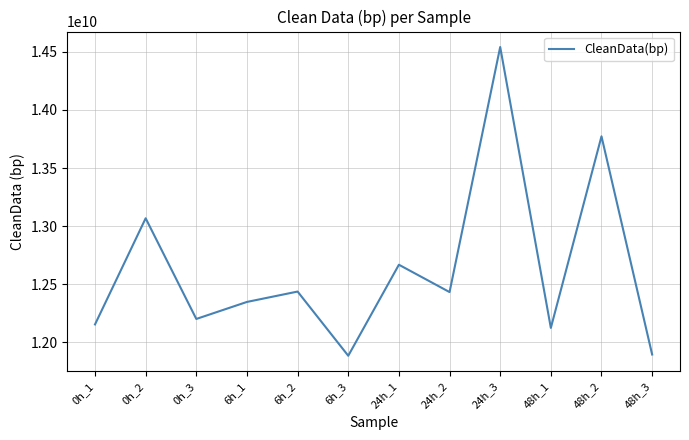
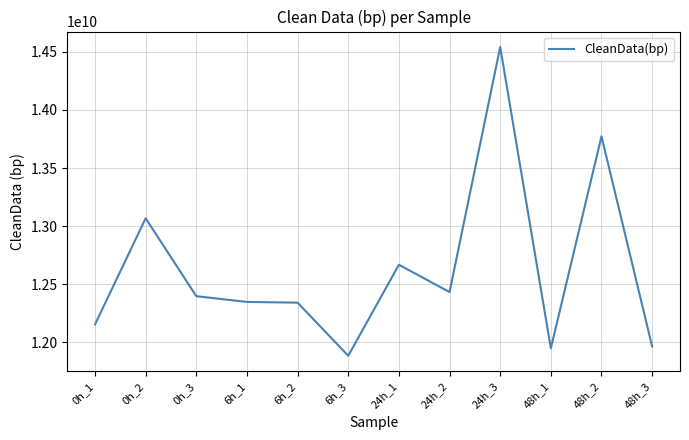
0h_3: 12200000000 -> 12400000000
6h_2: 12440000000 -> 12340000000
48h_1: 12130000000 -> 11950000000
48h_3: 11900000000 -> 11970000000
